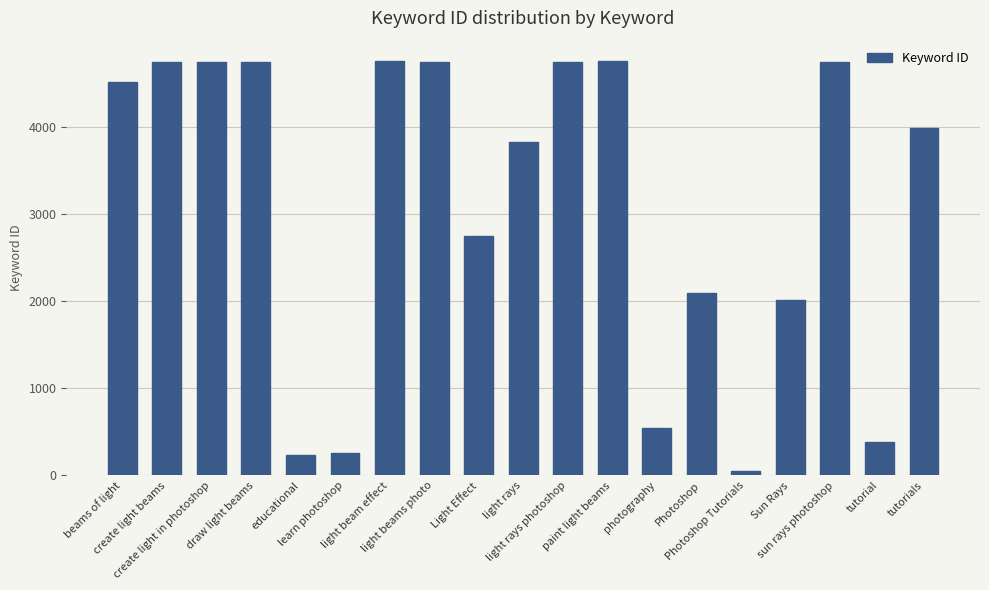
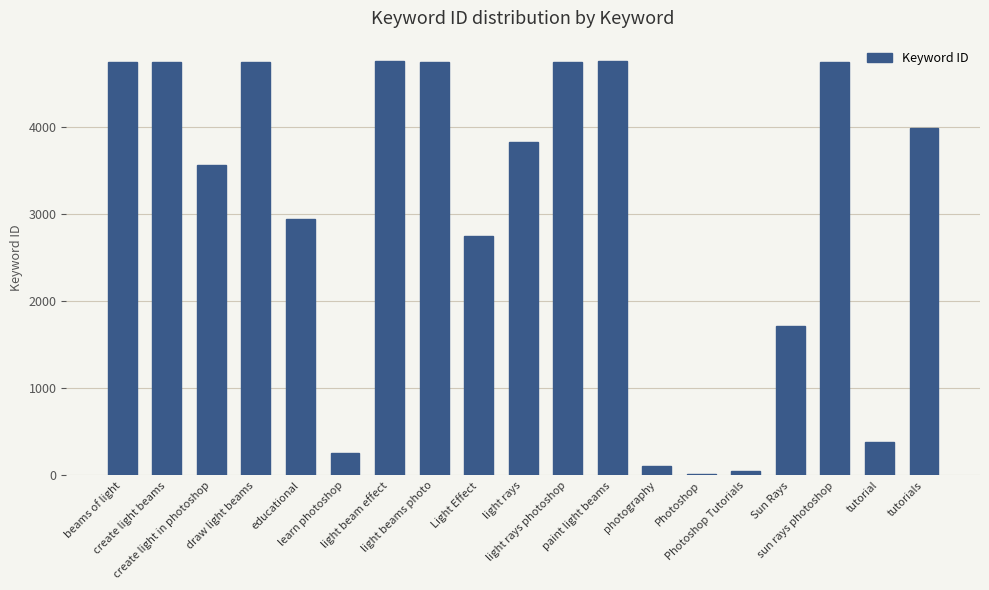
beams of light: 4500 -> 4700
create light in photoshop: 4700 -> 3600
educational: 200 -> 2900
photography: 500 -> 100
Photoshop: 2100 -> 0
Sun Rays: 2000 -> 1700
